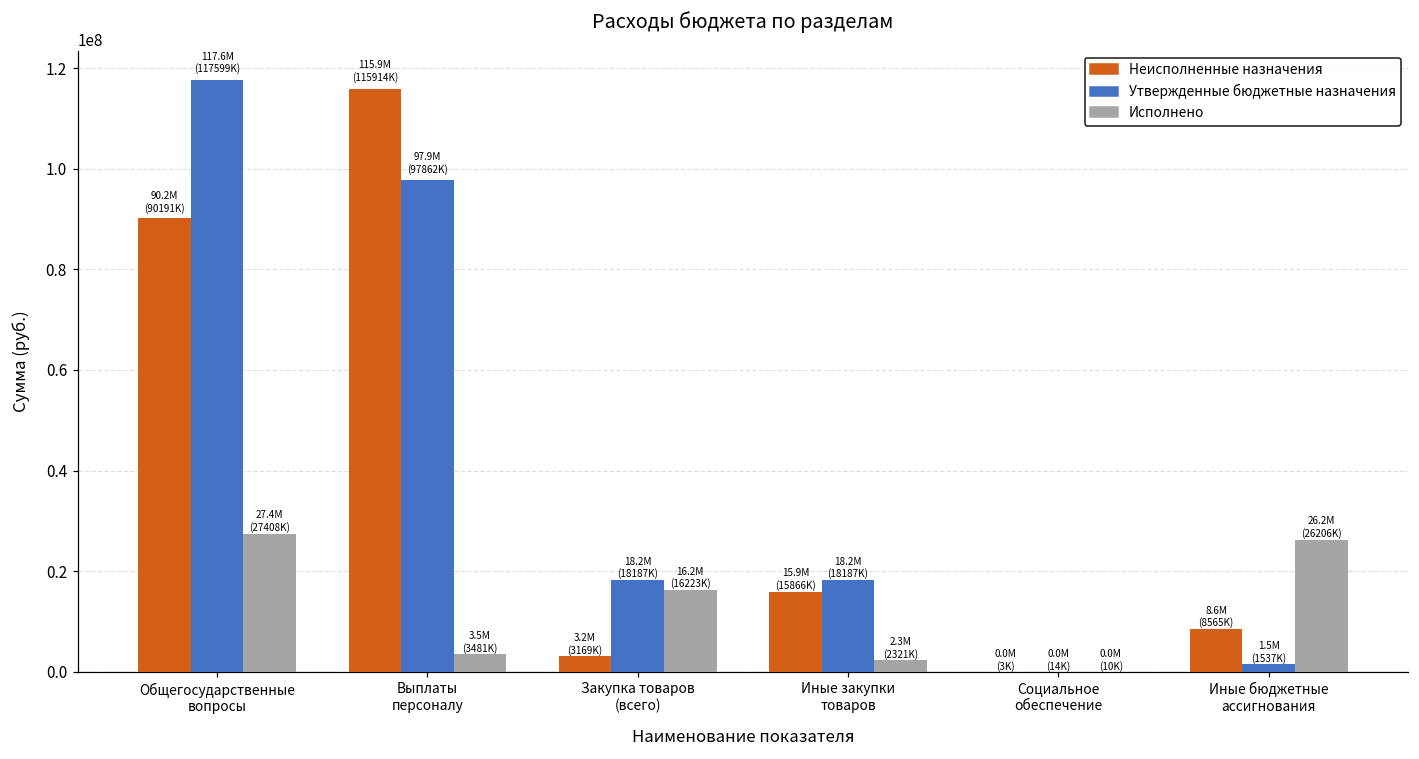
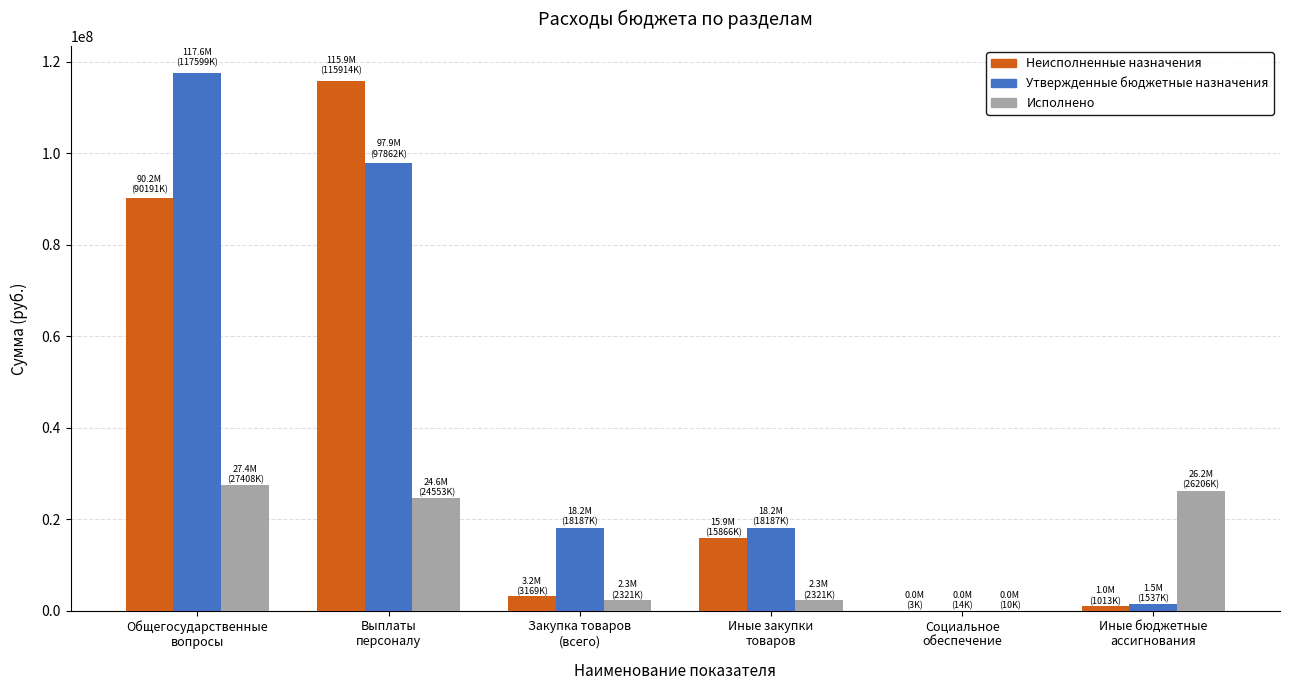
Исполнено, Выплаты персоналу: 3.5M (3481K) -> 24.6M (24553K)
Исполнено, Закупка товаров (всего): 16.2M (16223K) -> 2.3M (2321K)
Неисполненные назначения, Иные бюджетные ассигнования: 8.6M (8565K) -> 1.0M (1013K)
